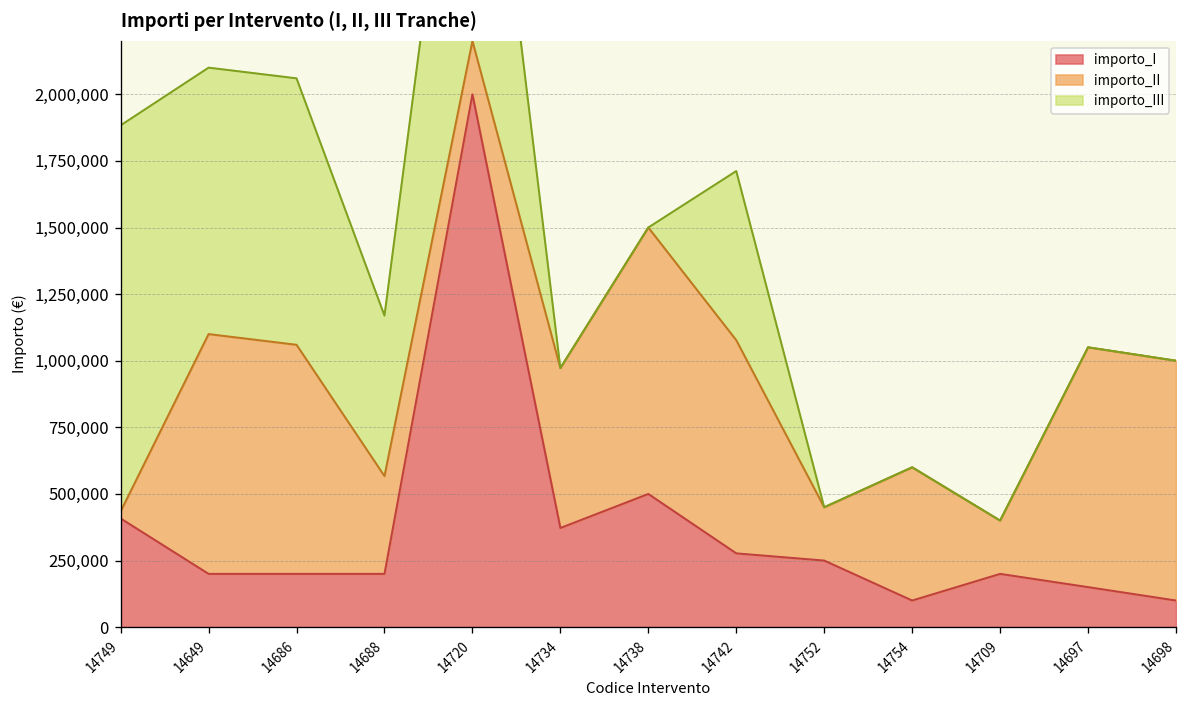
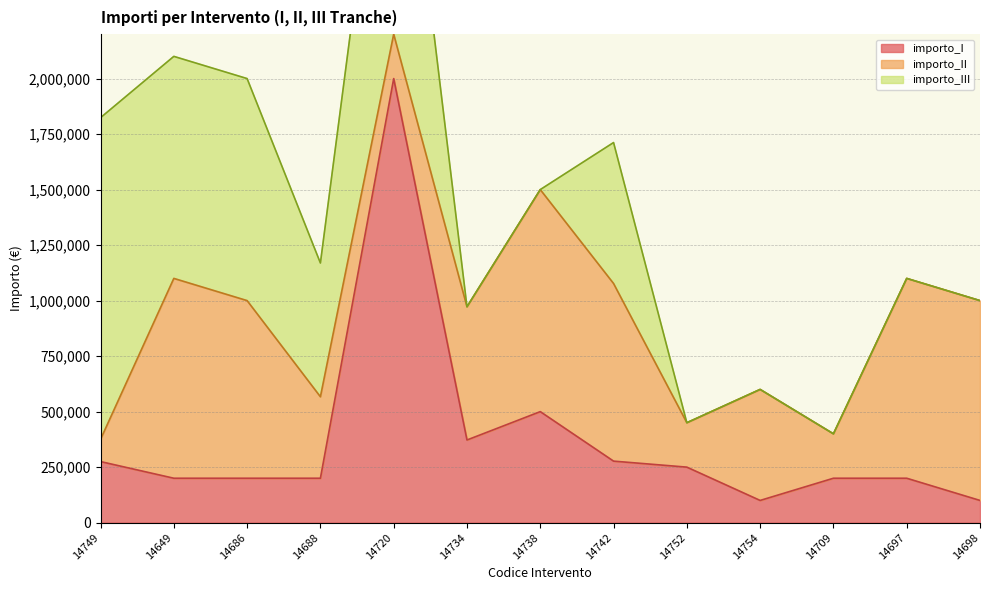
importo_I, 14749: 410,000 -> 280,000
importo_II, 14749: 30,000 -> 100,000
importo_II, 14686: 860,000 -> 800,000
importo_I, 14697: 150,000 -> 200,000
